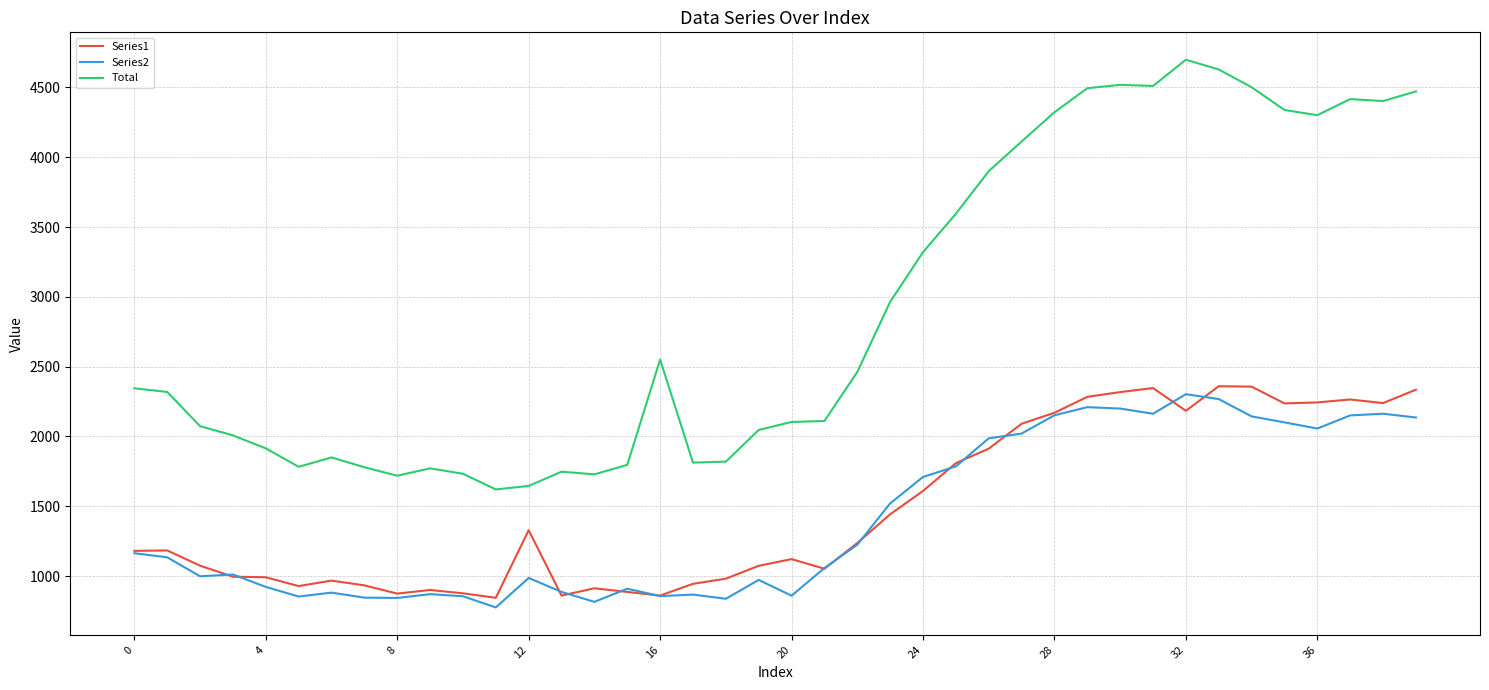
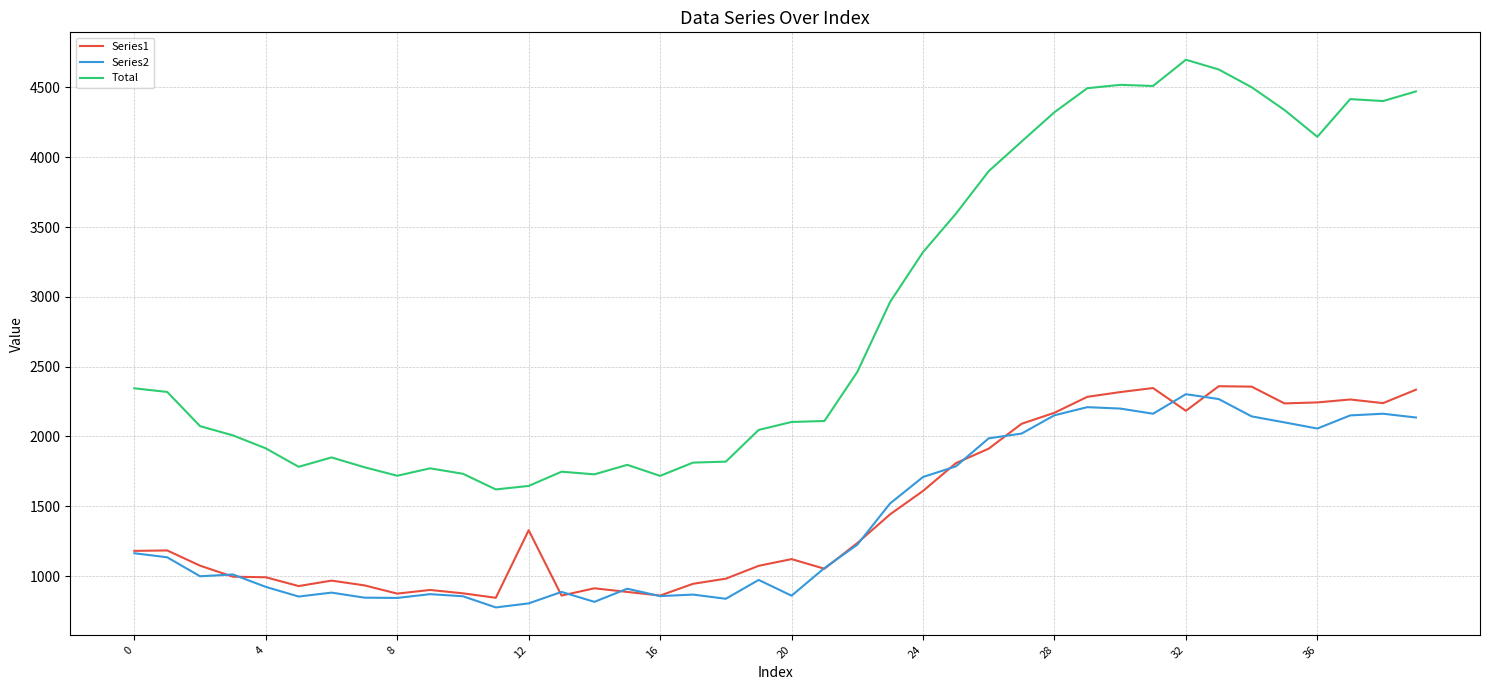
Series2, 12: 990 -> 810
Total, 16: 2550 -> 1720
Total, 36: 4300 -> 4150
